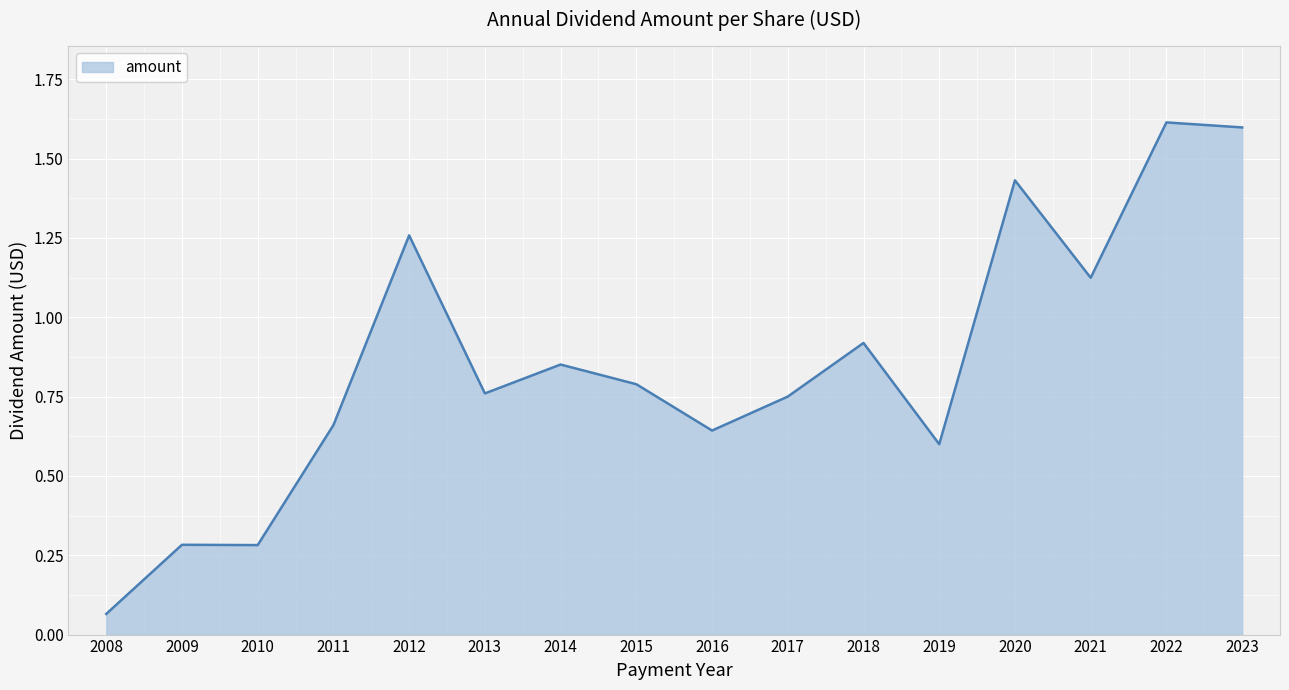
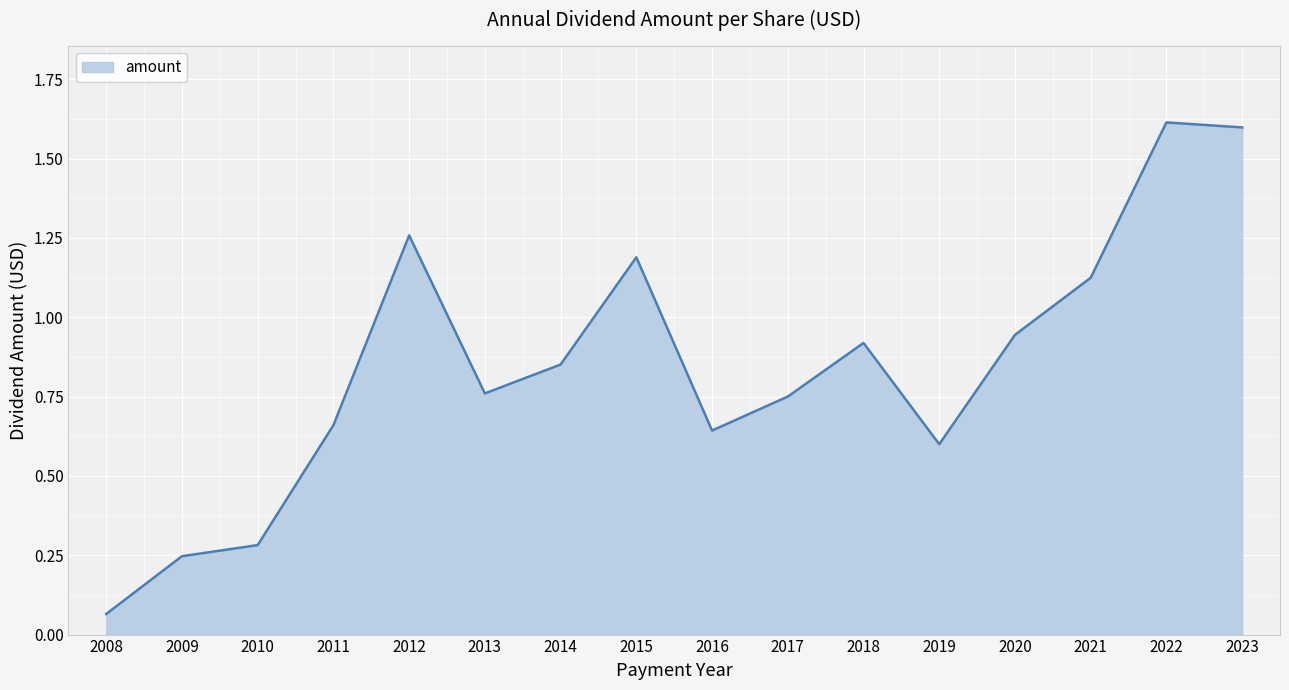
2009: 0.28 -> 0.25
2015: 0.79 -> 1.19
2020: 1.43 -> 0.94
